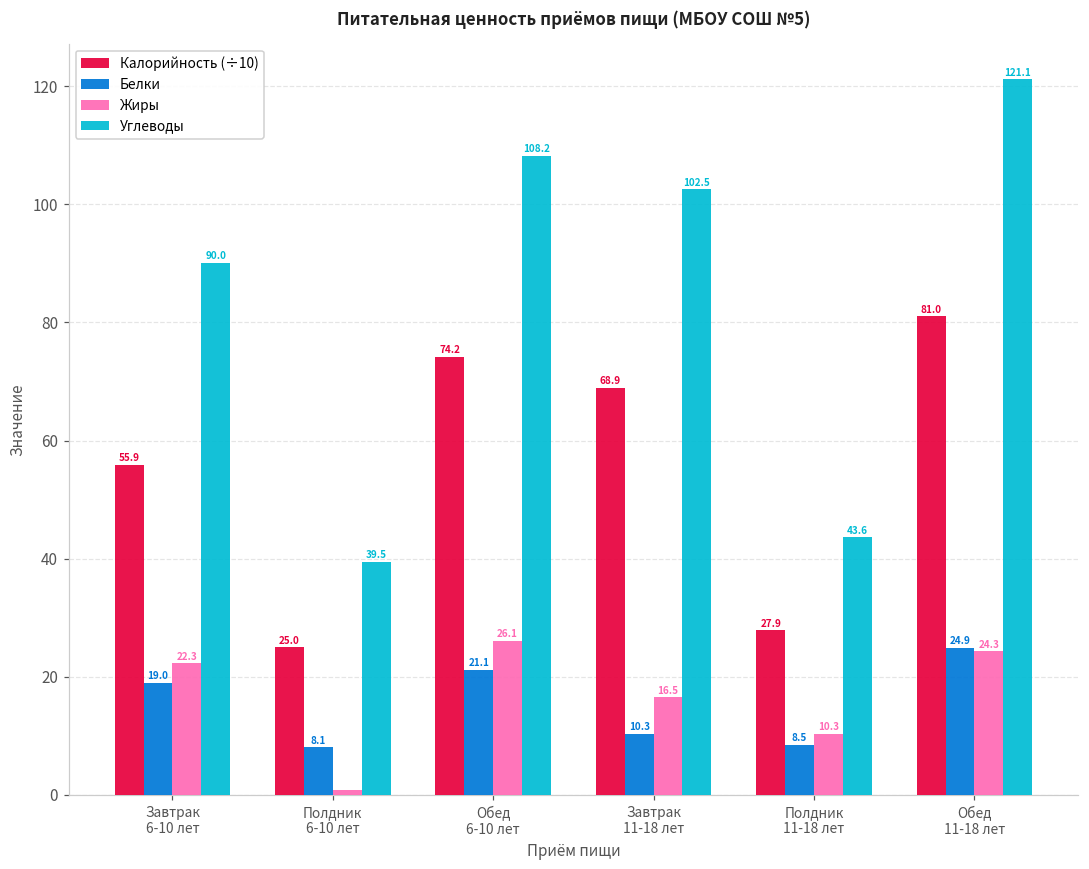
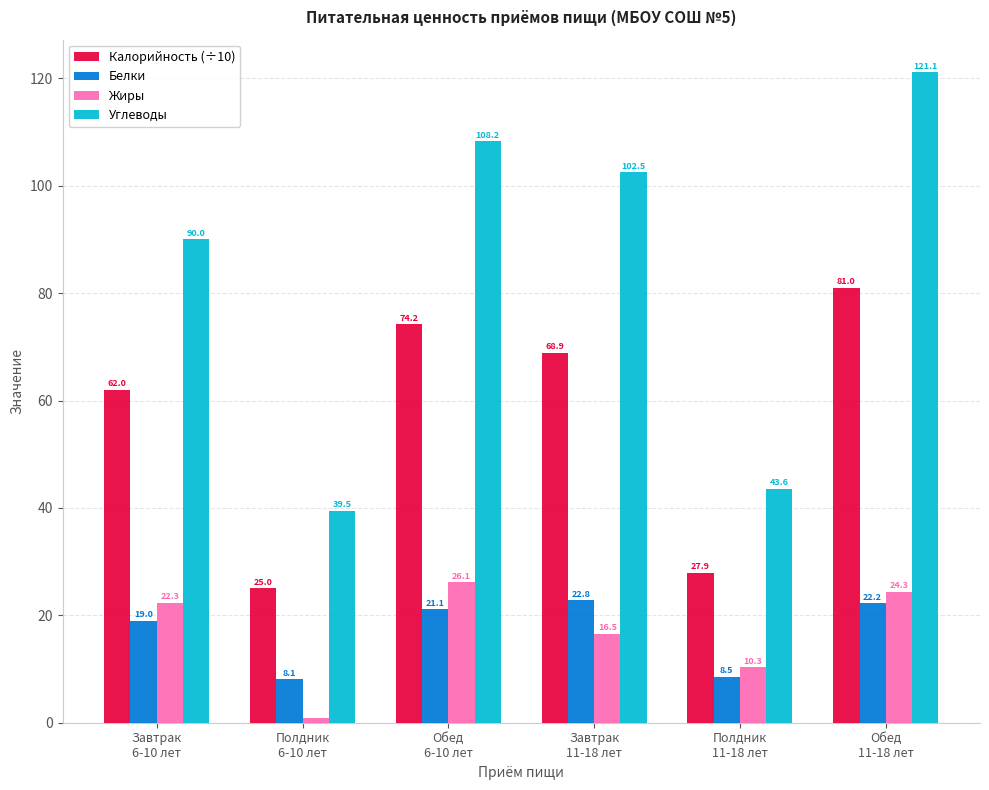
Калорийность (÷10), Завтрак 6-10 лет: 55.9 -> 62.0
Белки, Завтрак 11-18 лет: 10.3 -> 22.8
Белки, Обед 11-18 лет: 24.9 -> 22.2
